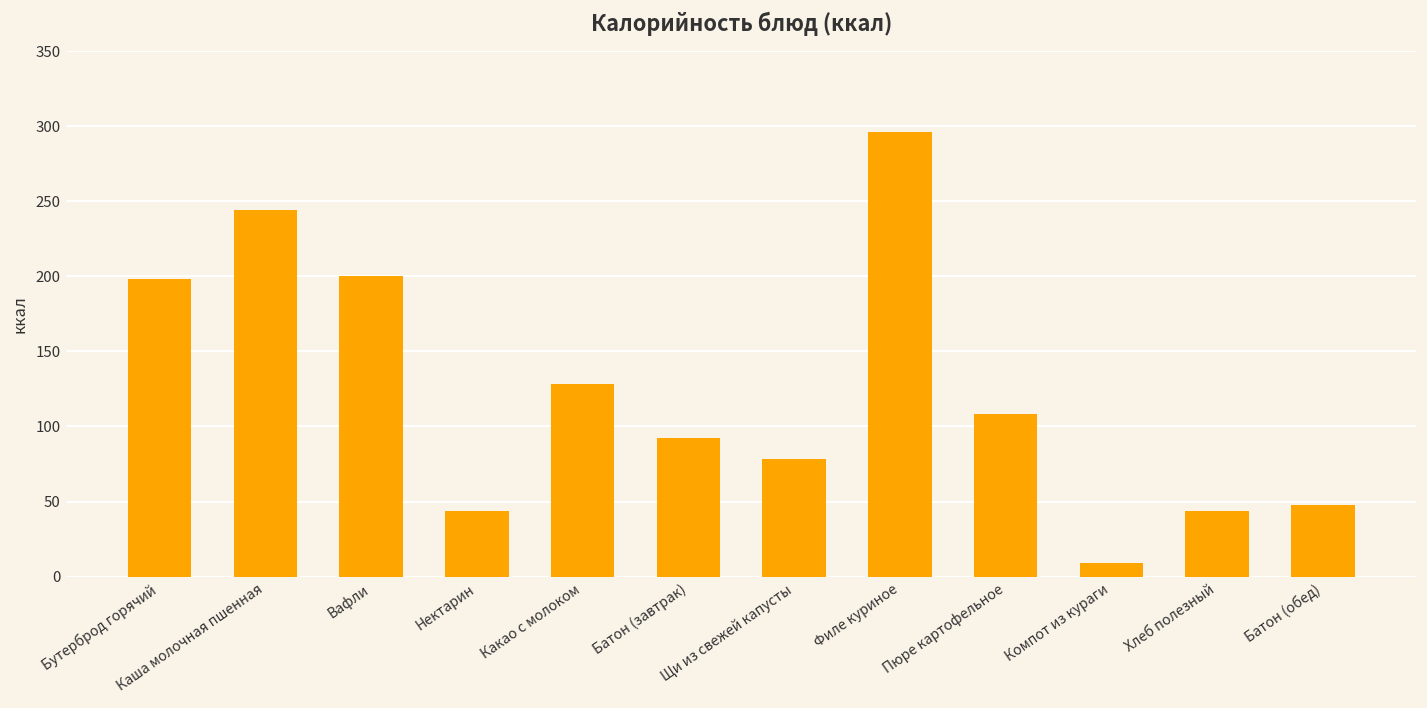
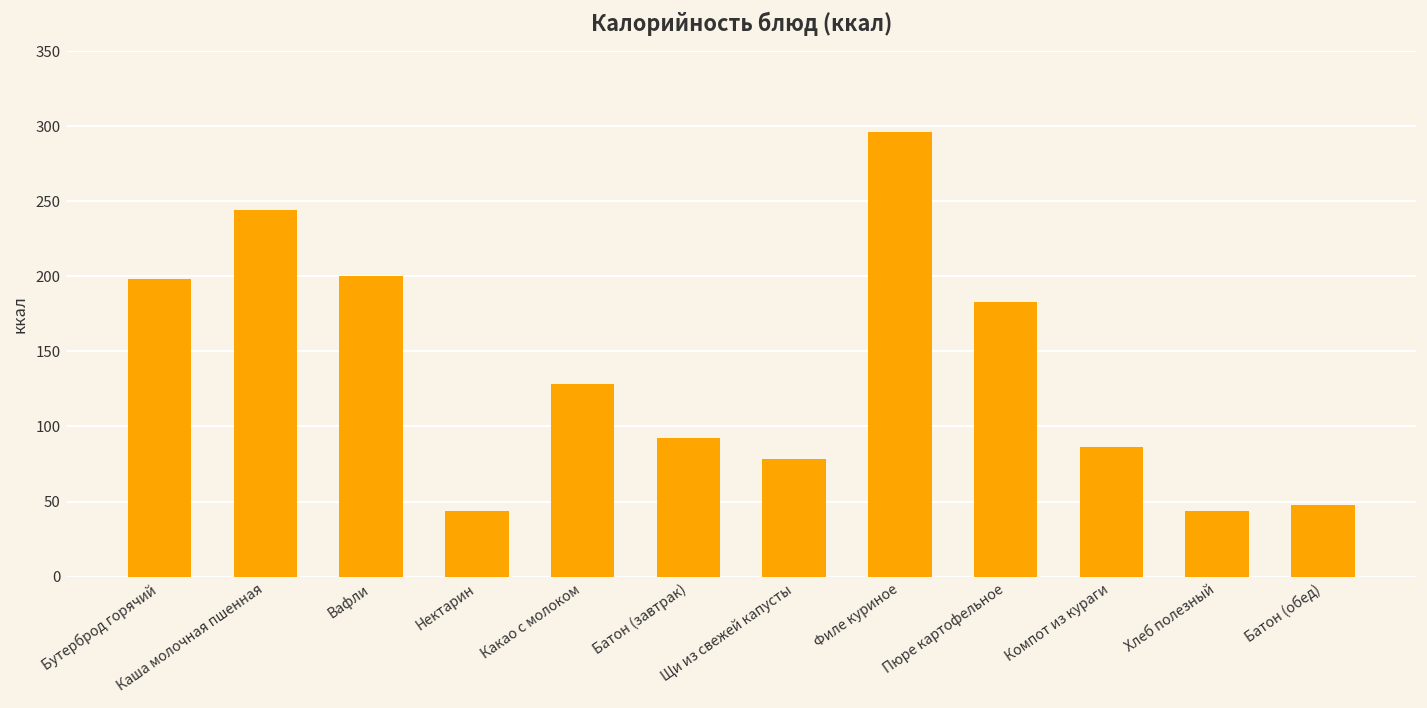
Пюре картофельное: 108 -> 183
Компот из кураги: 9 -> 86
